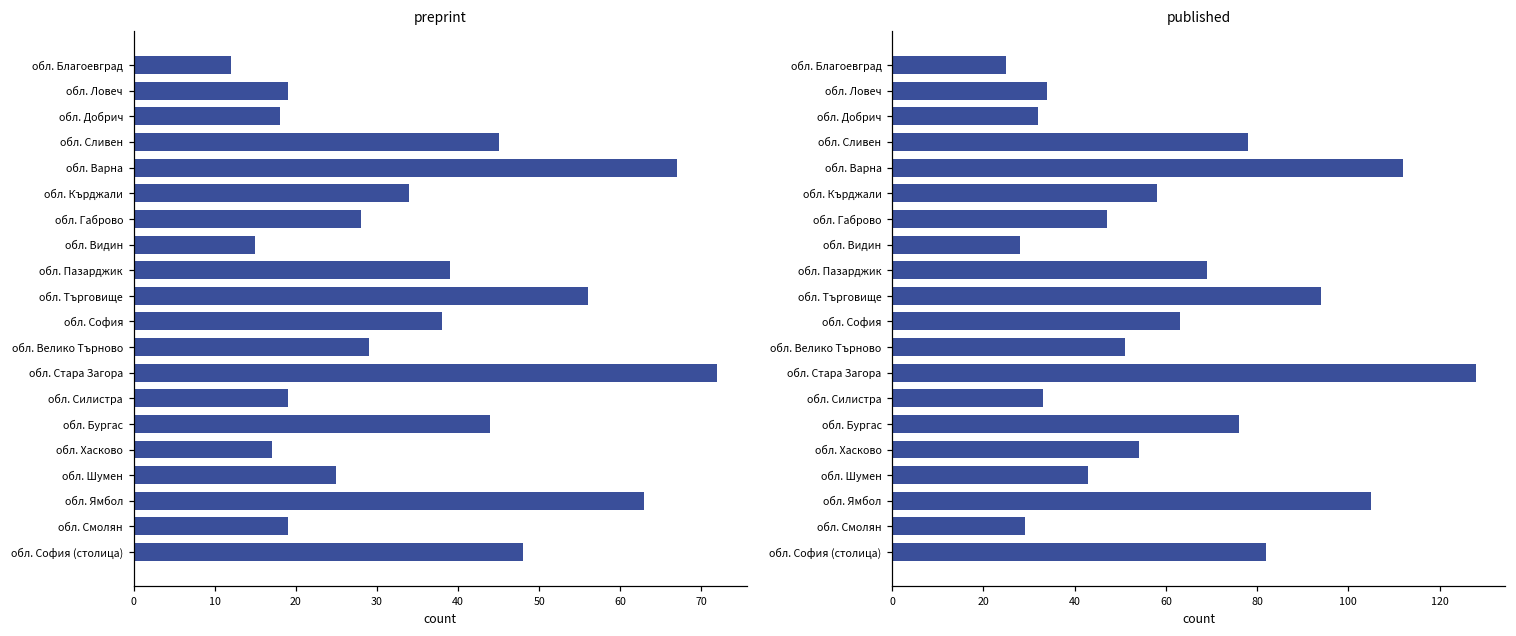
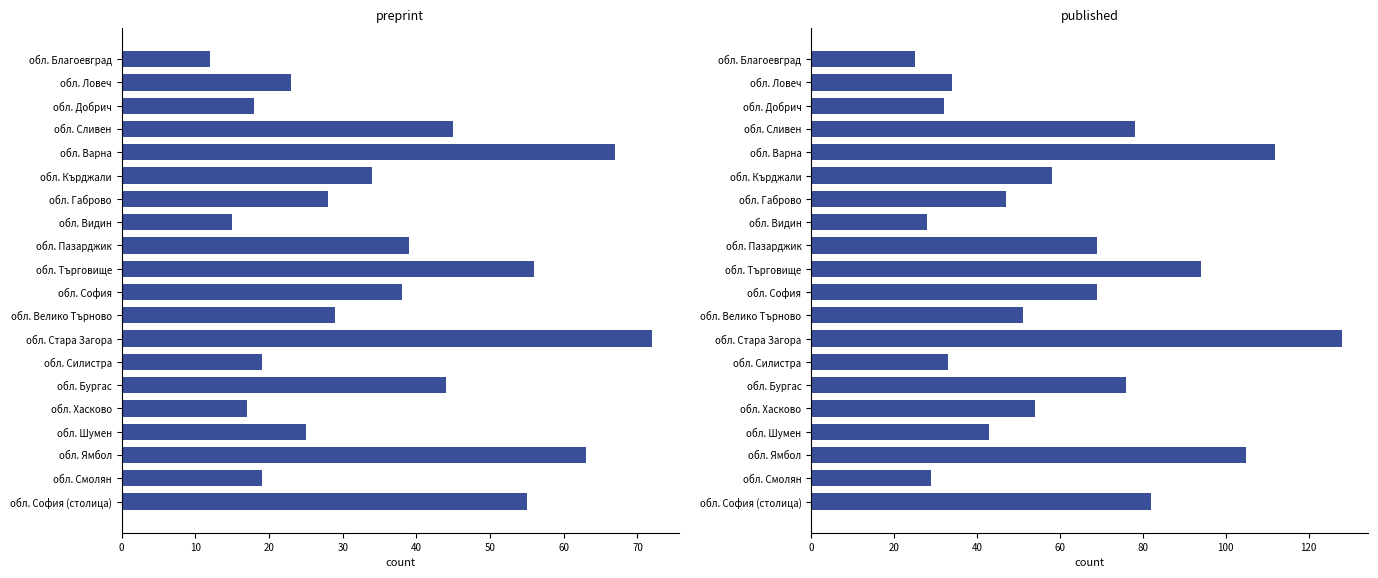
preprint, обл. Ловеч: 19 -> 23
preprint, обл. София (столица): 48 -> 55
published, обл. София: 63 -> 69
